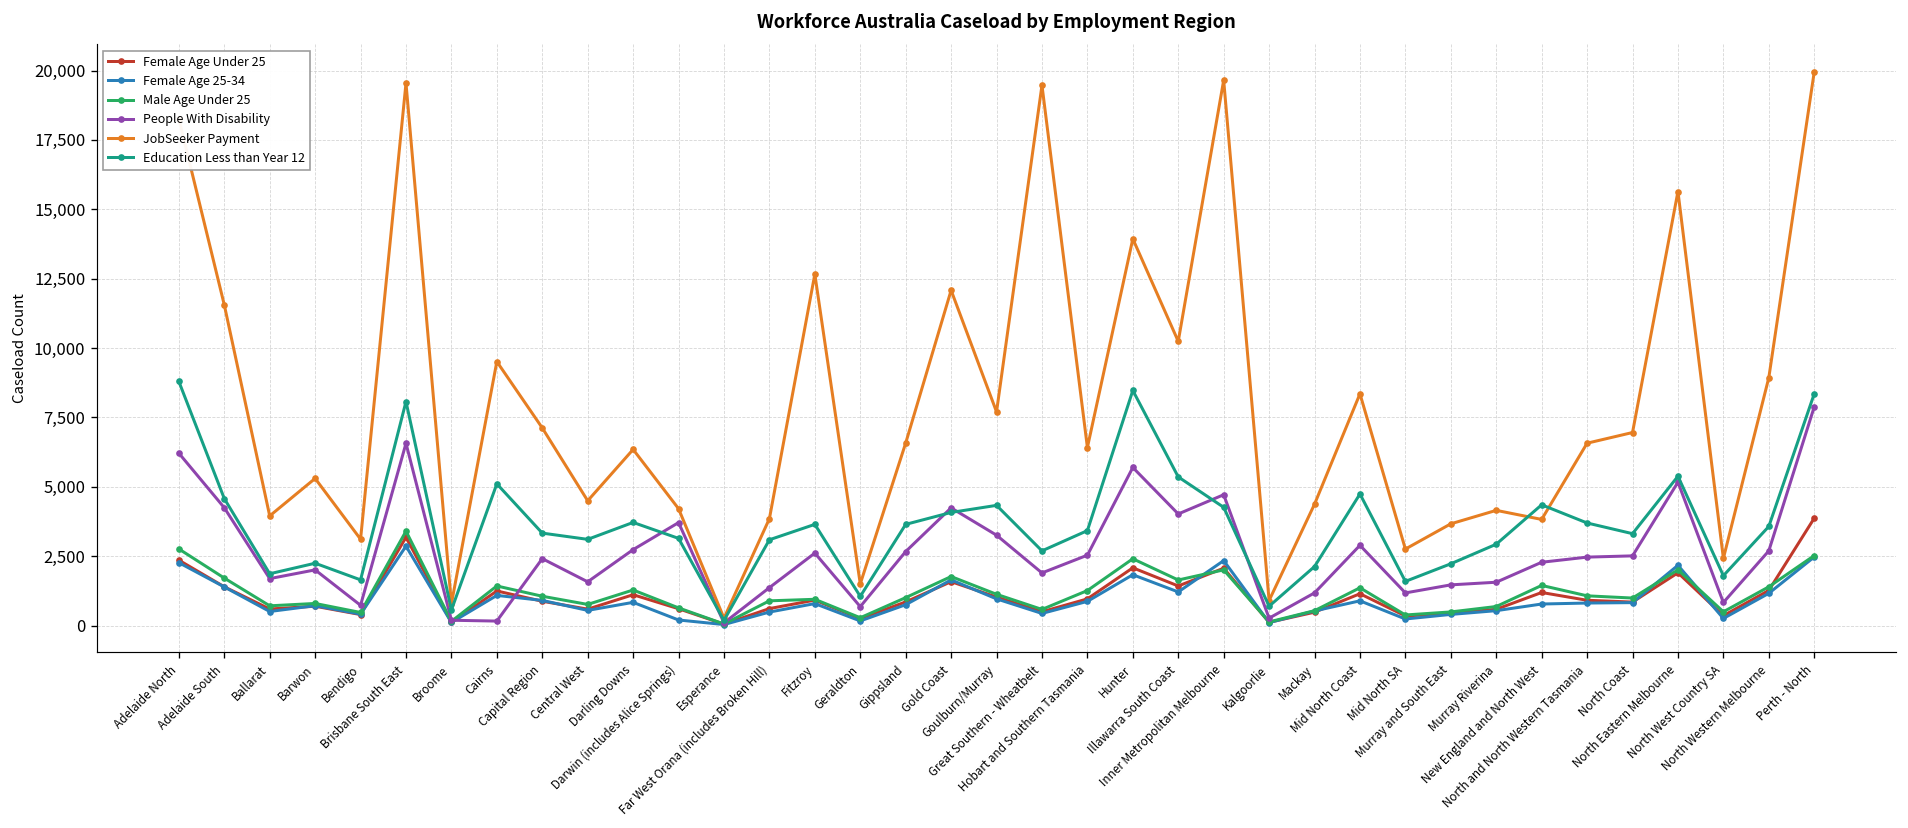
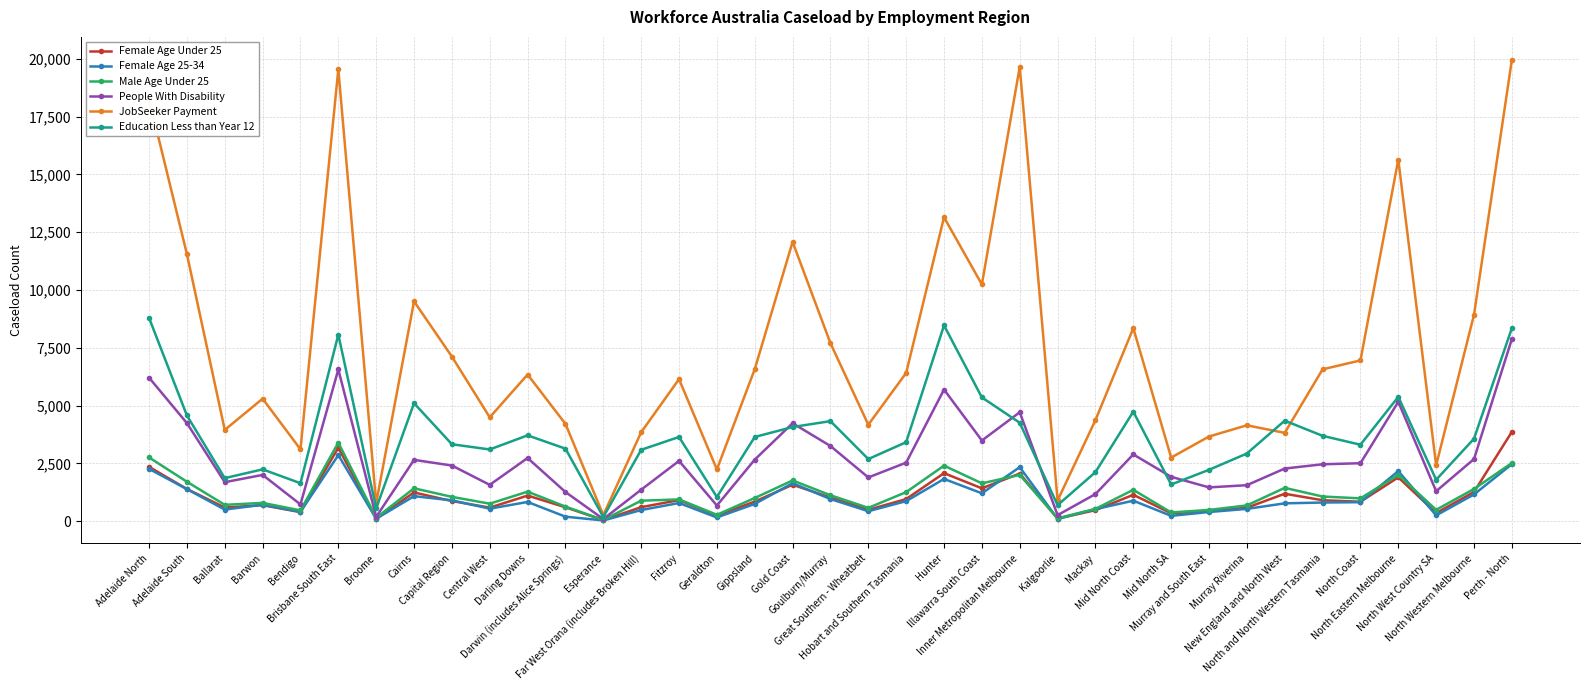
People With Disability, Cairns: 200 -> 2,700
People With Disability, Darwin (includes Alice Springs): 3,700 -> 1,300
JobSeeker Payment, Fitzroy: 12,700 -> 6,100
JobSeeker Payment, Geraldton: 1,500 -> 2,200
JobSeeker Payment, Great Southern - Wheatbelt: 19,500 -> 4,200
JobSeeker Payment, Hunter: 13,900 -> 13,100
People With Disability, Illawarra South Coast: 4,000 -> 3,500
People With Disability, Mid North SA: 1,200 -> 1,900
People With Disability, North West Country SA: 800 -> 1,300
